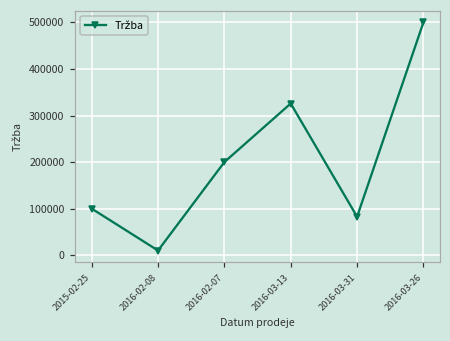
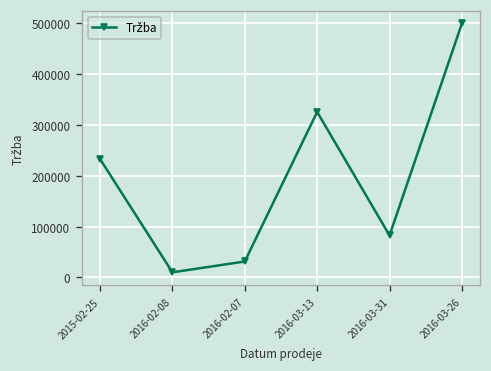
2015-02-25: 100000 -> 230000
2016-02-07: 200000 -> 30000
